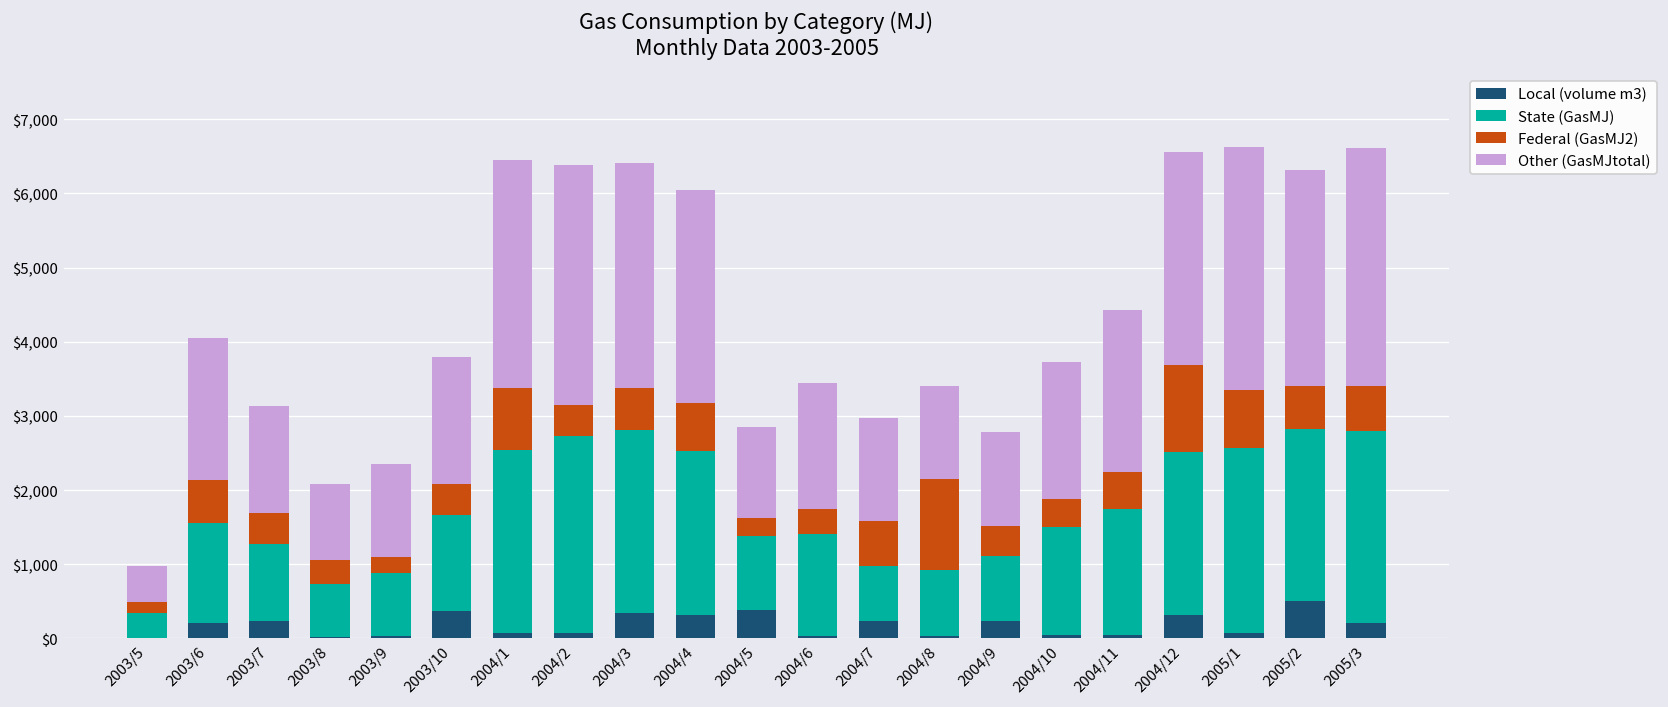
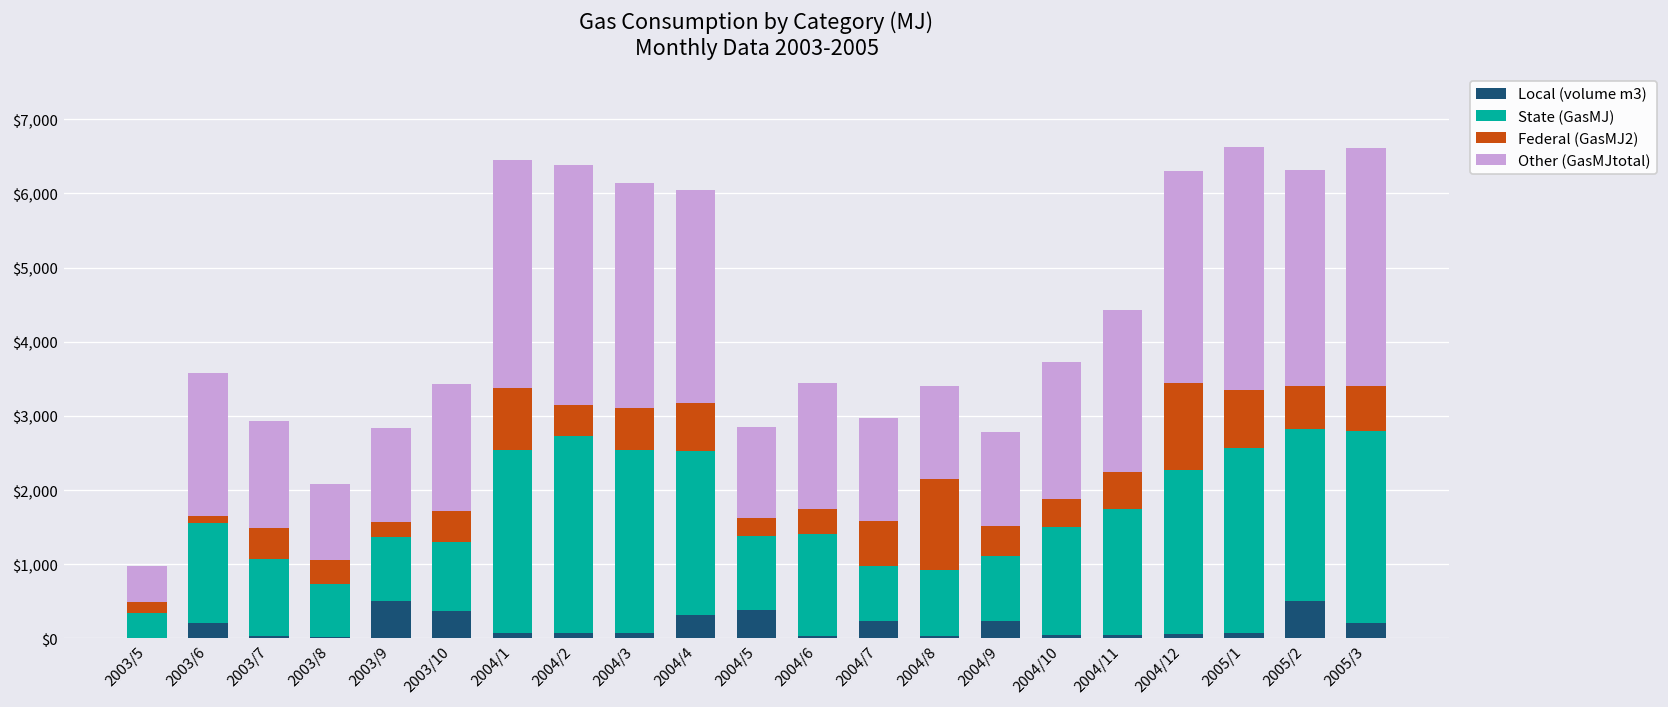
Federal (GasMJ2), 2003/6: $600 -> $100
Local (volume m3), 2003/7: $200 -> $0
Local (volume m3), 2003/9: $0 -> $500
State (GasMJ), 2003/10: $1,300 -> $900
Local (volume m3), 2004/3: $300 -> $100
Local (volume m3), 2004/12: $300 -> $100
